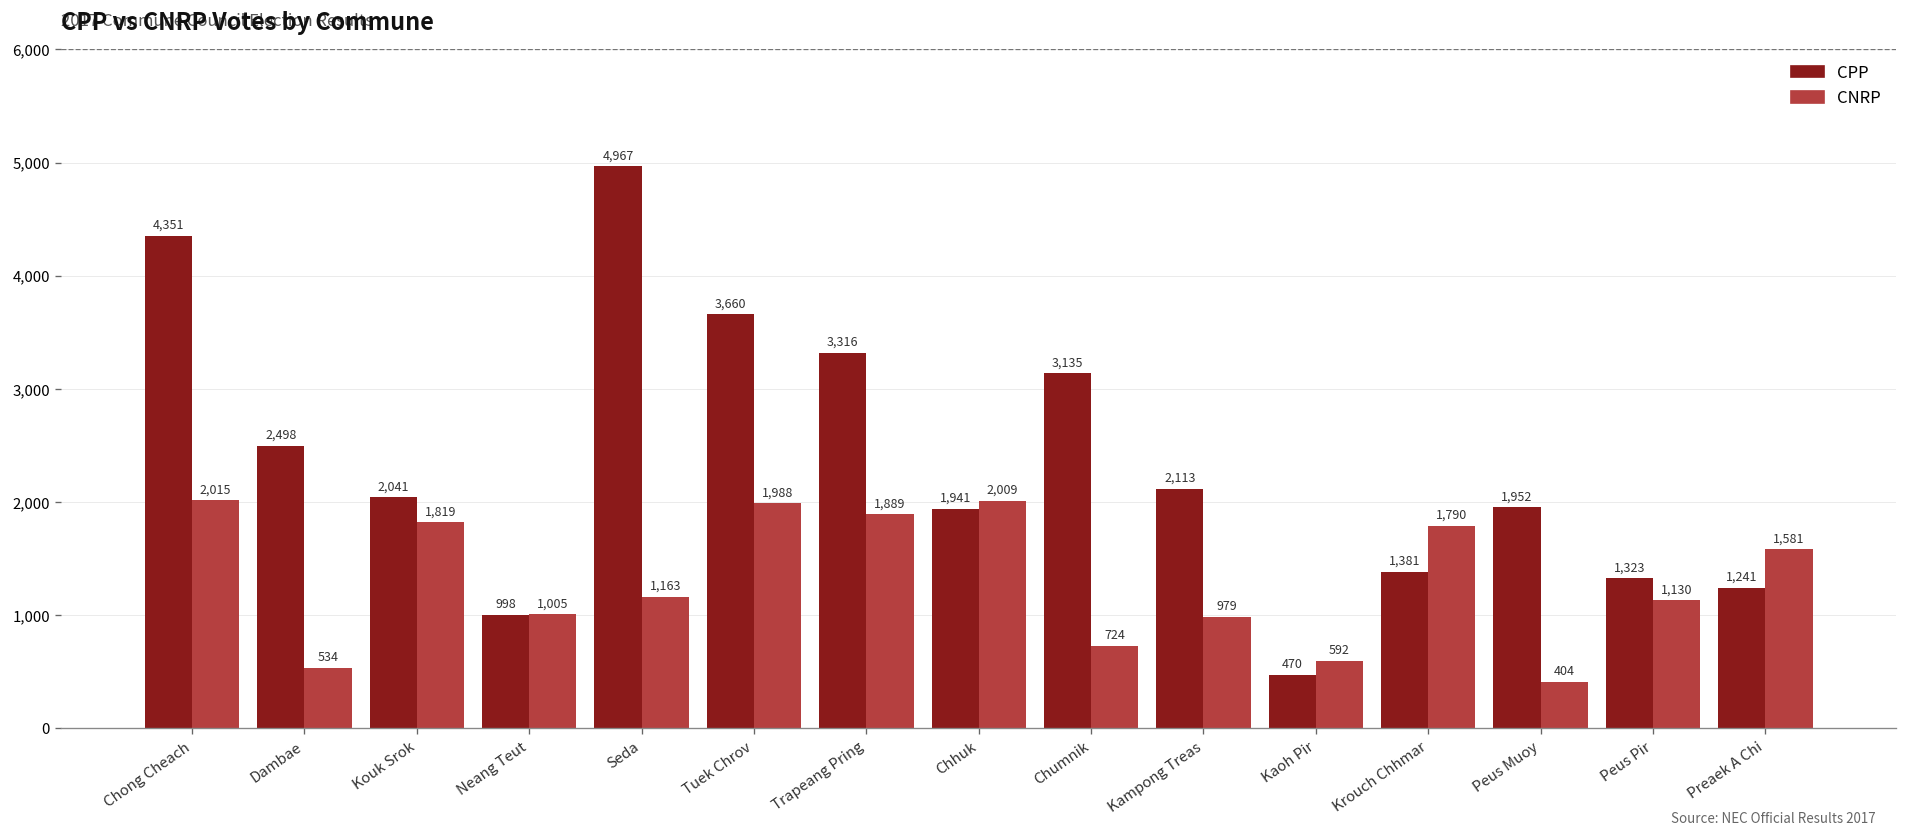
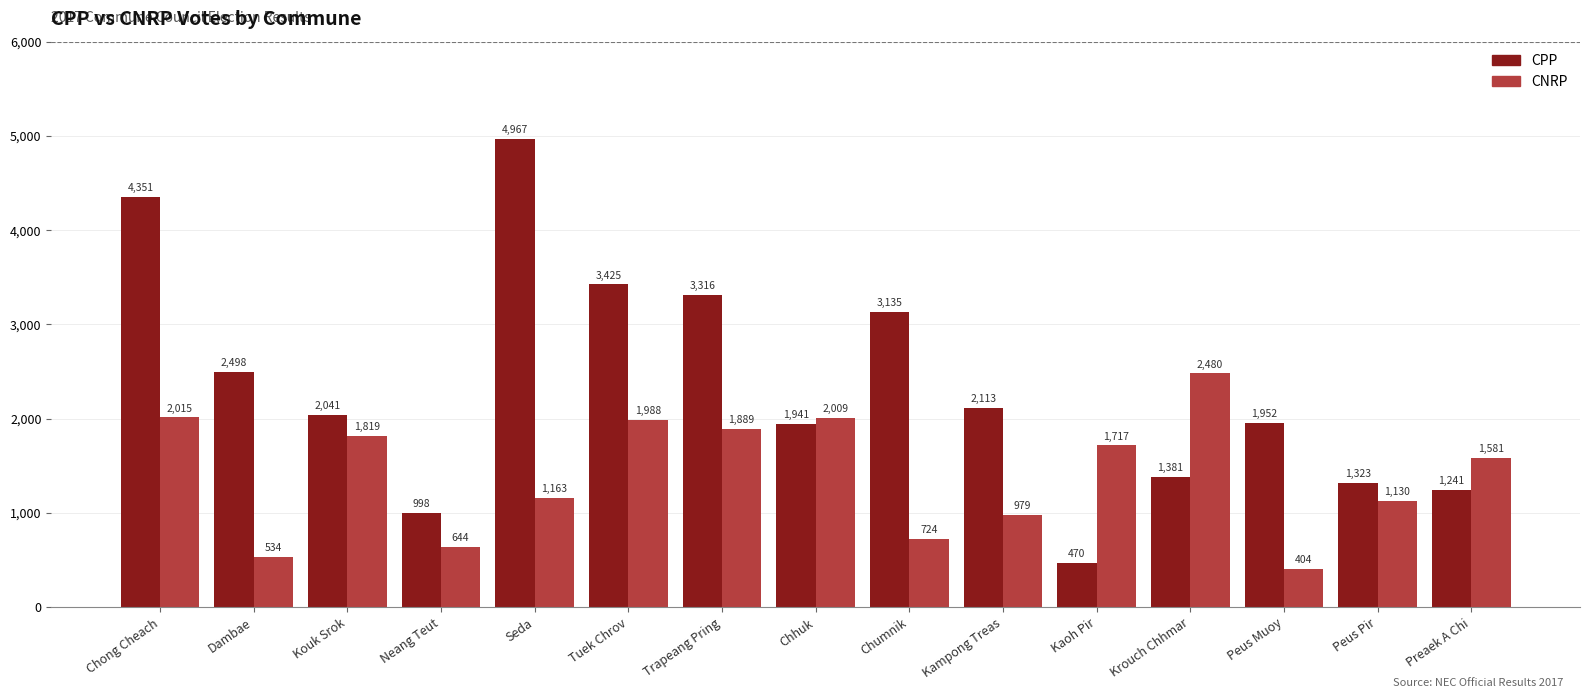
CNRP, Neang Teut: 1,005 -> 644
CPP, Tuek Chrov: 3,660 -> 3,425
CNRP, Kaoh Pir: 592 -> 1,717
CNRP, Krouch Chhmar: 1,790 -> 2,480
